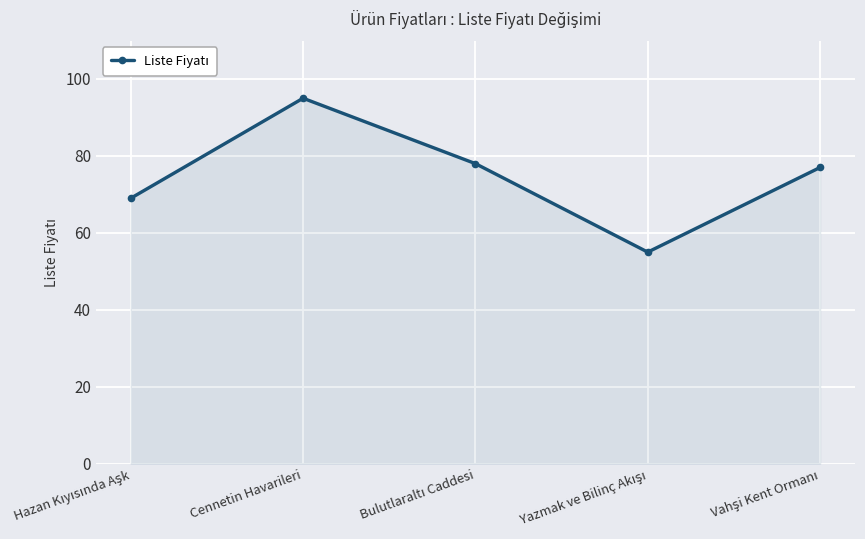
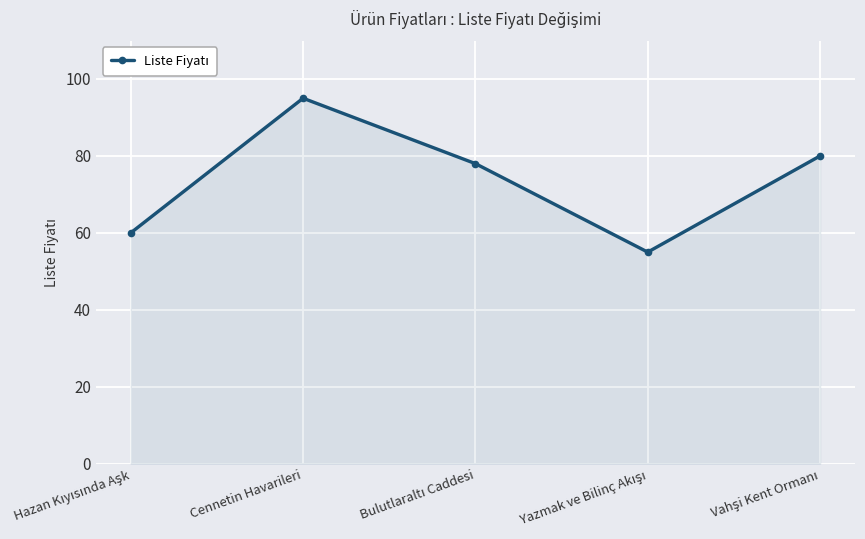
Hazan Kıyısında Aşk: 69 -> 60
Vahşi Kent Ormanı: 77 -> 80
